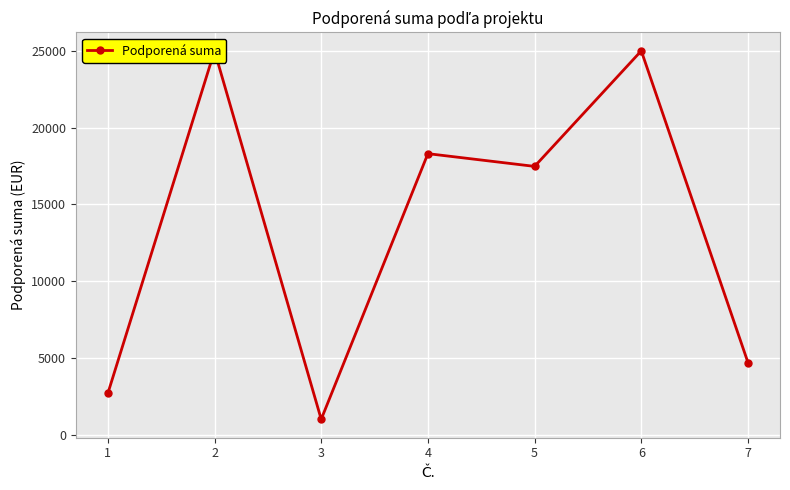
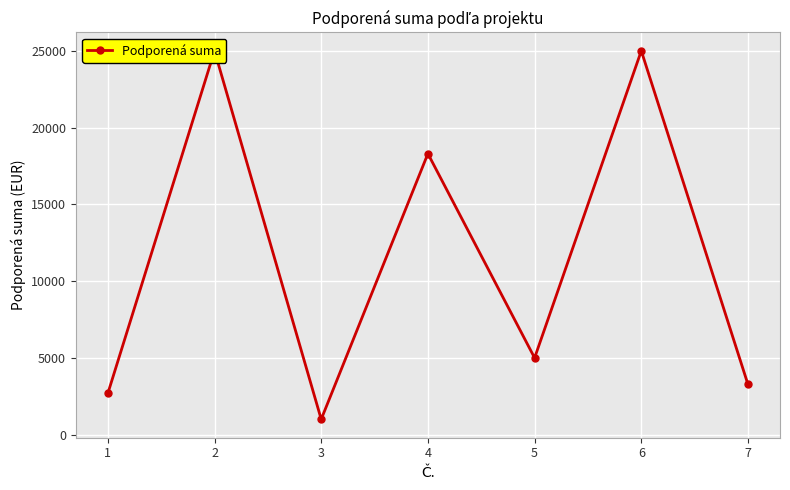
5: 17500 -> 5000
7: 4700 -> 3300
